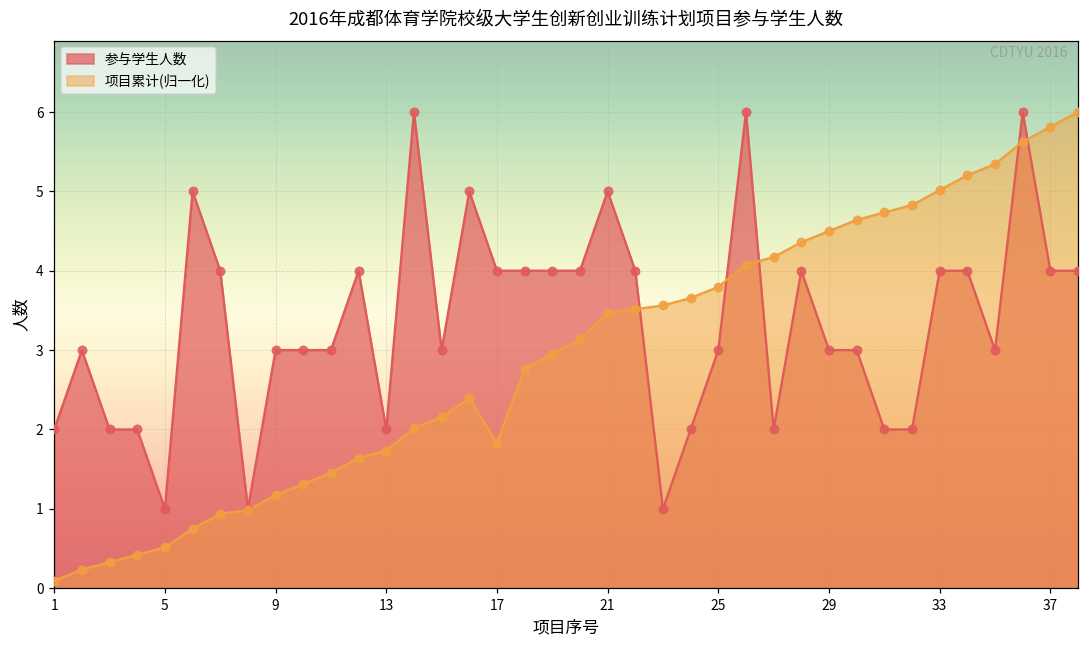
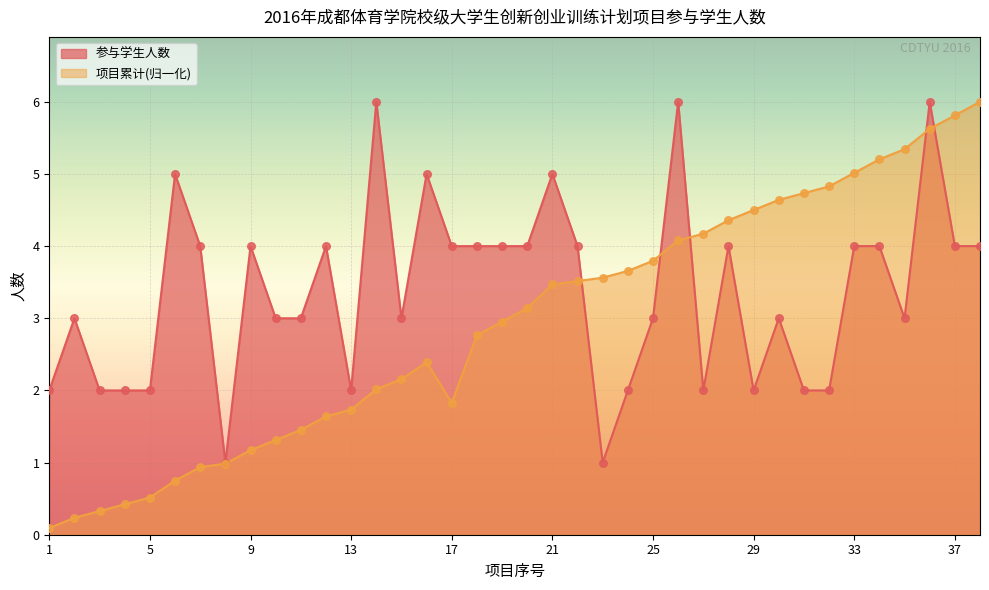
参与学生人数, 5: 1 -> 2
参与学生人数, 9: 3 -> 4
参与学生人数, 29: 3 -> 2
